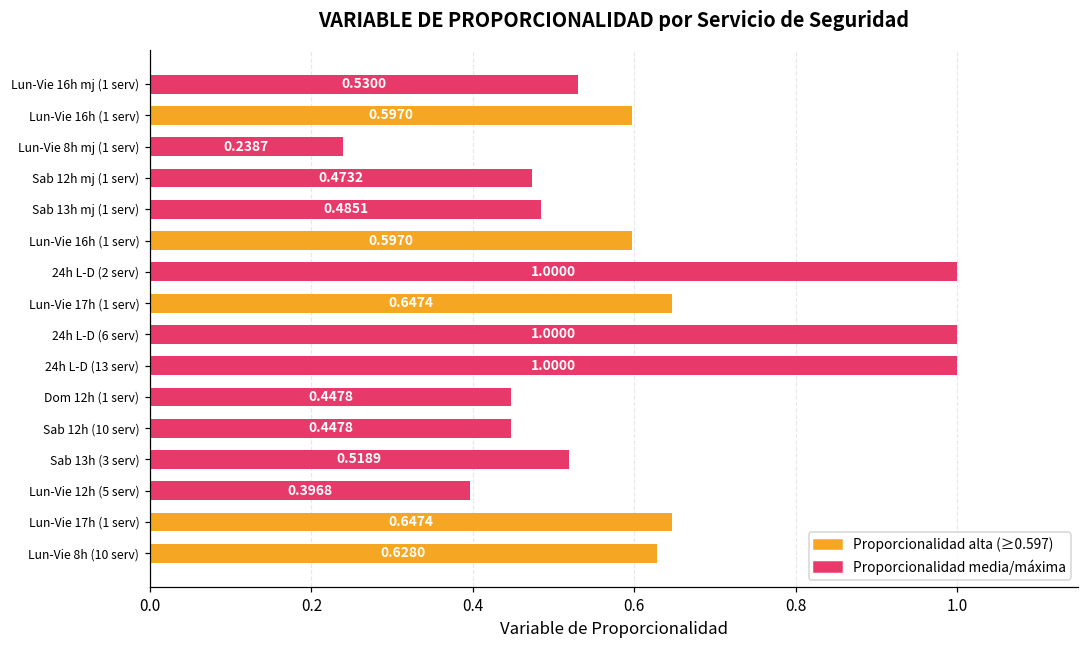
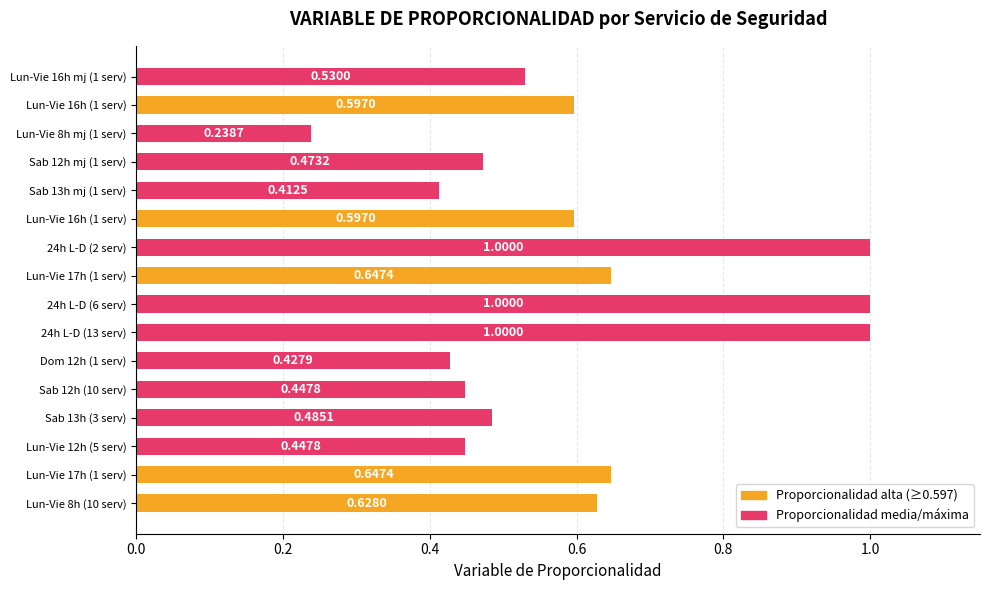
Sab 13h mj (1 serv): 0.4851 -> 0.4125
Dom 12h (1 serv): 0.4478 -> 0.4279
Sab 13h (3 serv): 0.5189 -> 0.4851
Lun-Vie 12h (5 serv): 0.3968 -> 0.4478
